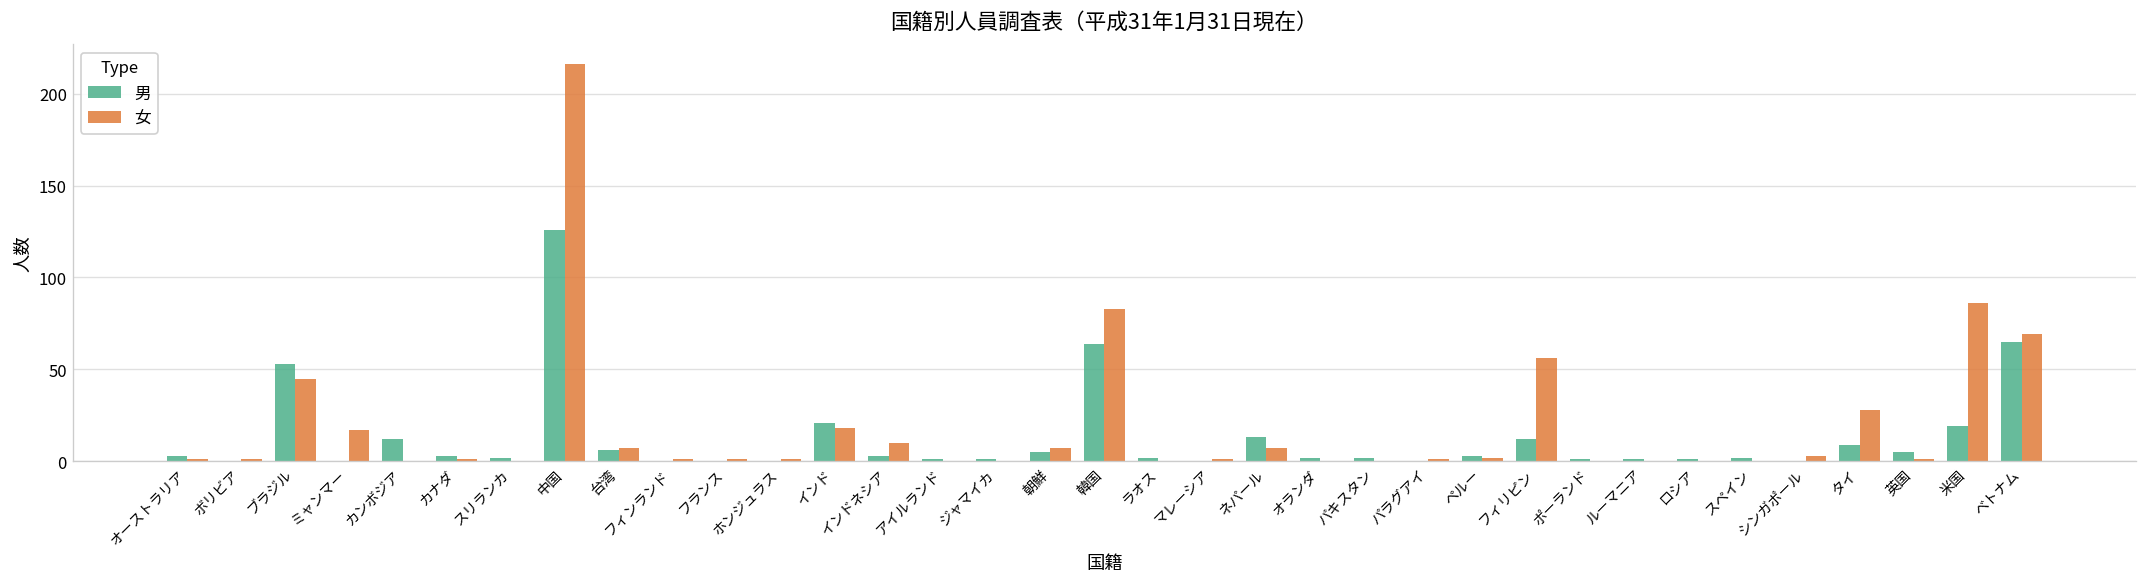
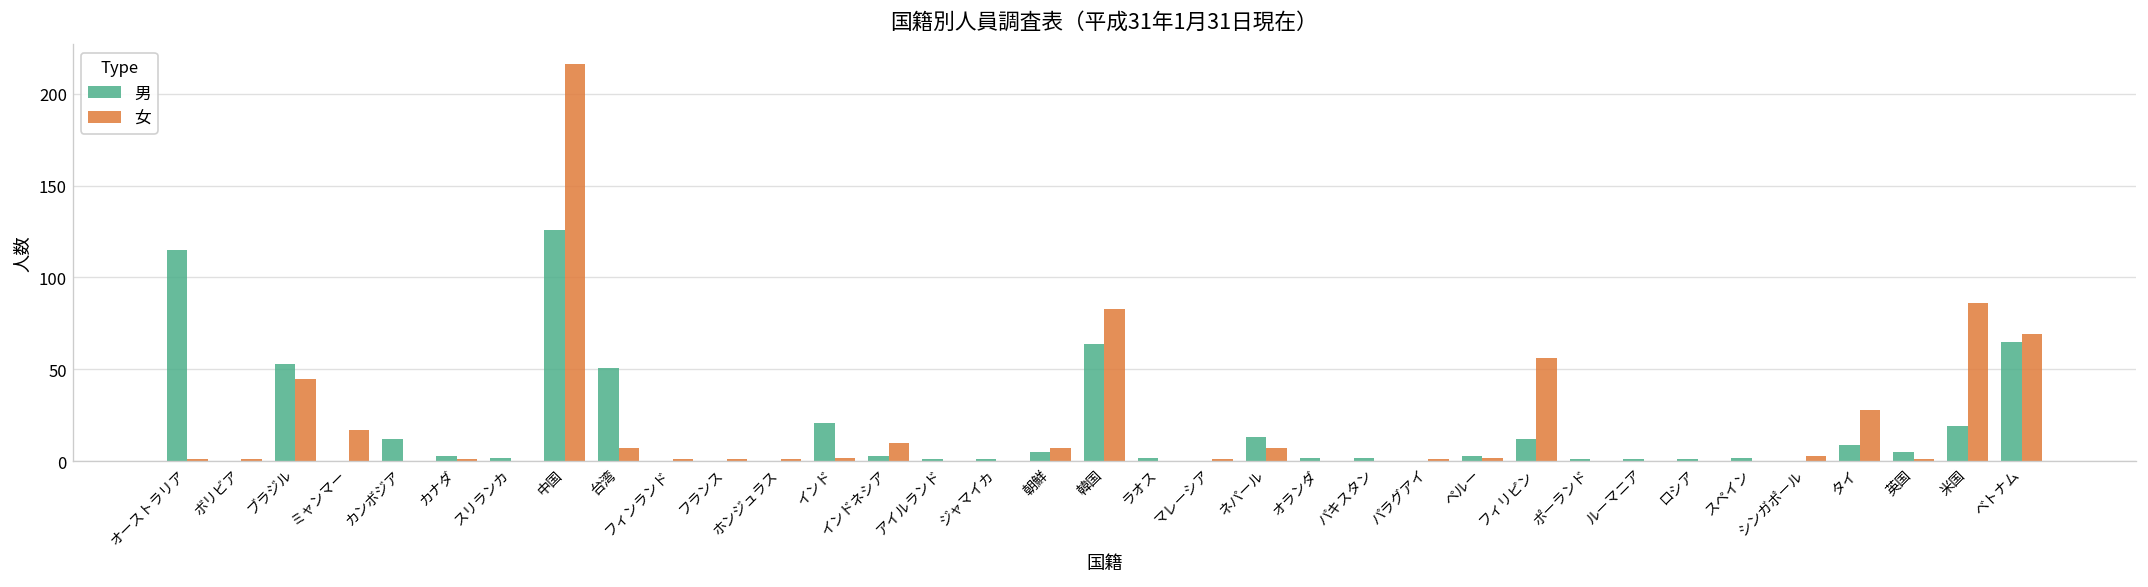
男, オーストラリア: 3 -> 115
男, 台湾: 6 -> 51
女, インド: 18 -> 2
